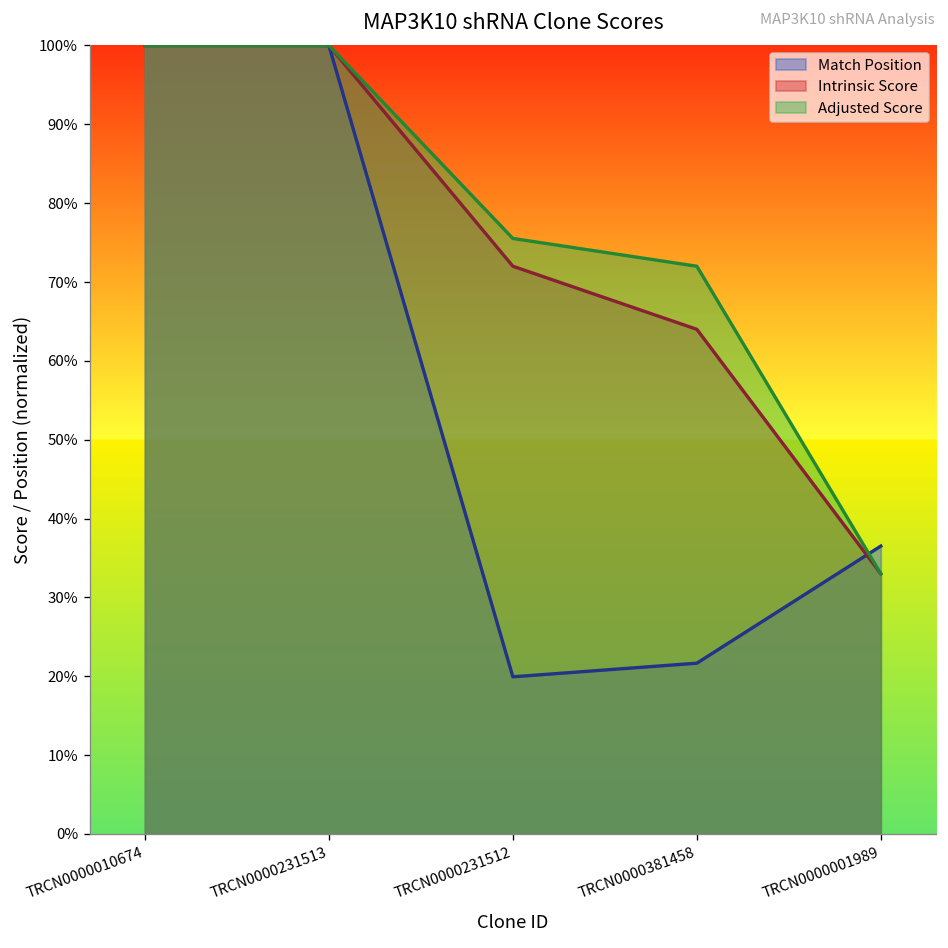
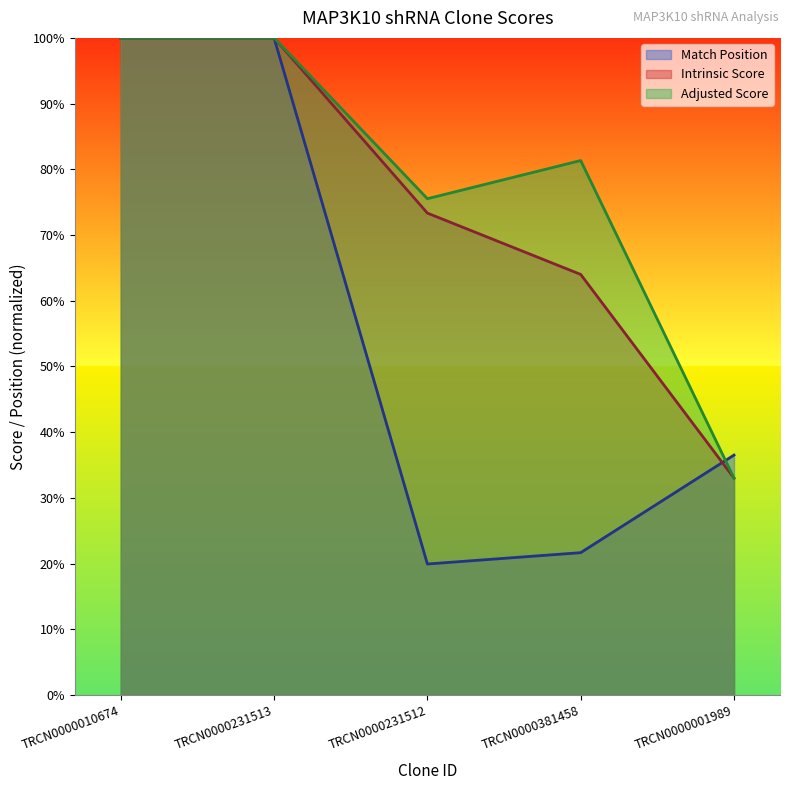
Intrinsic Score, TRCN0000231512: 72% -> 73%
Adjusted Score, TRCN0000381458: 72% -> 81%
